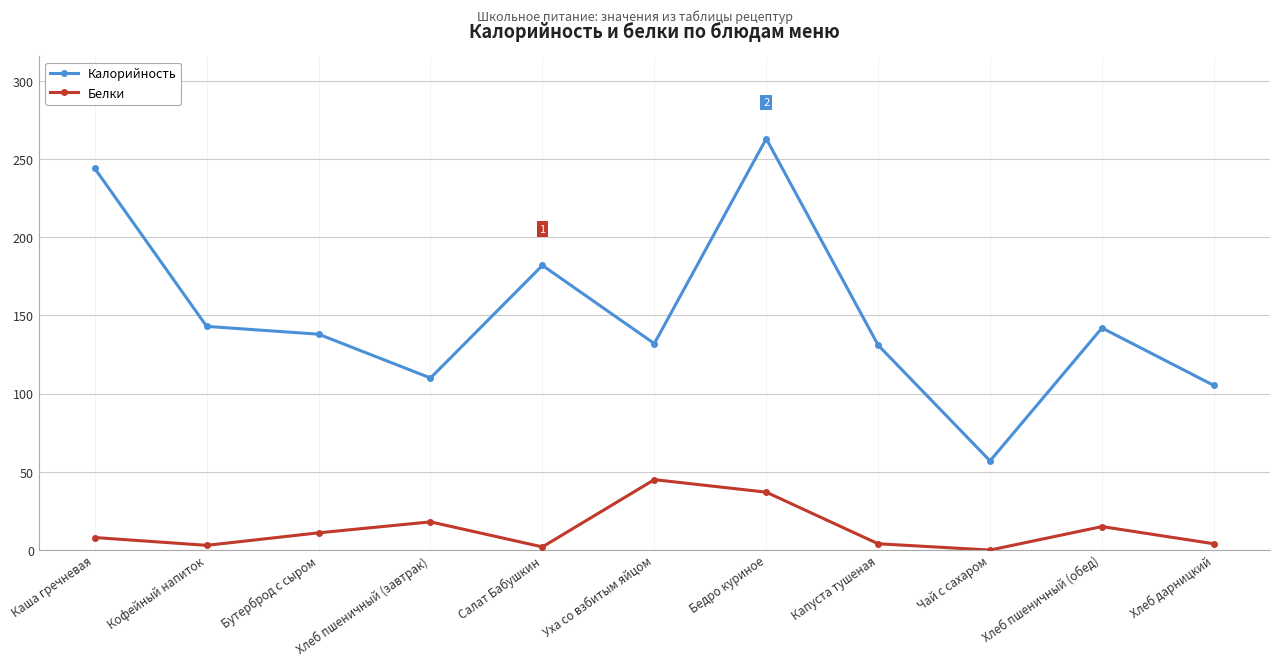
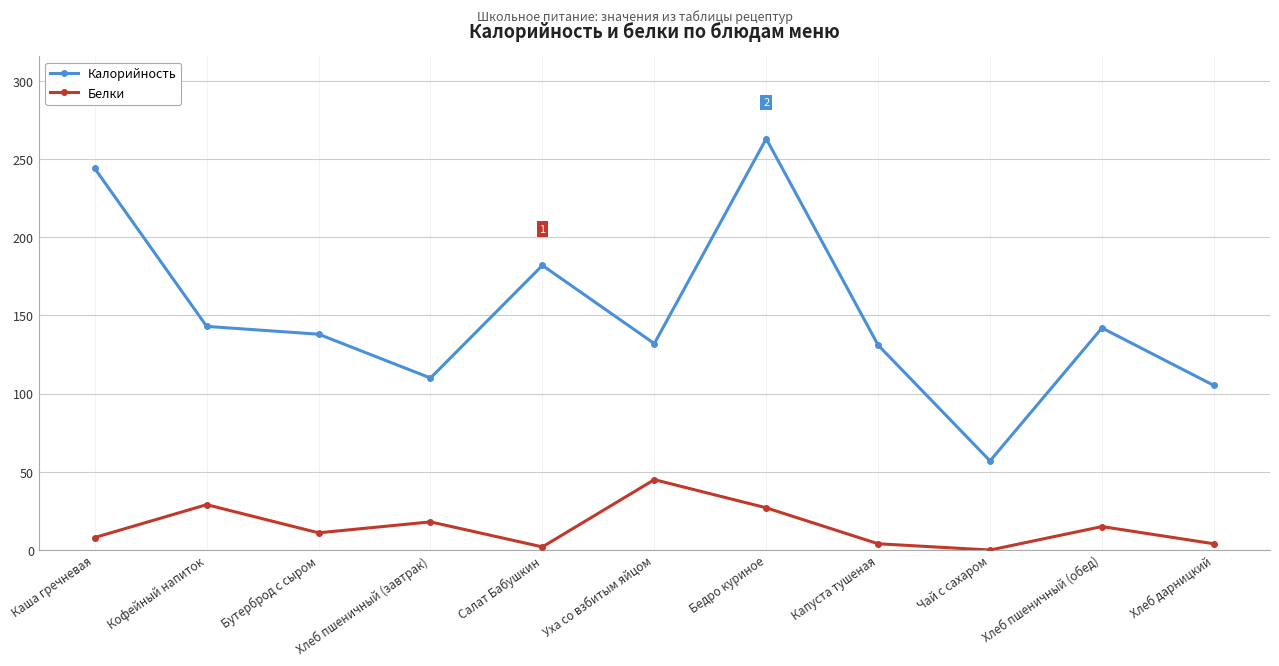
Белки, Кофейный напиток: 3 -> 29
Белки, Бедро куриное: 37 -> 27
